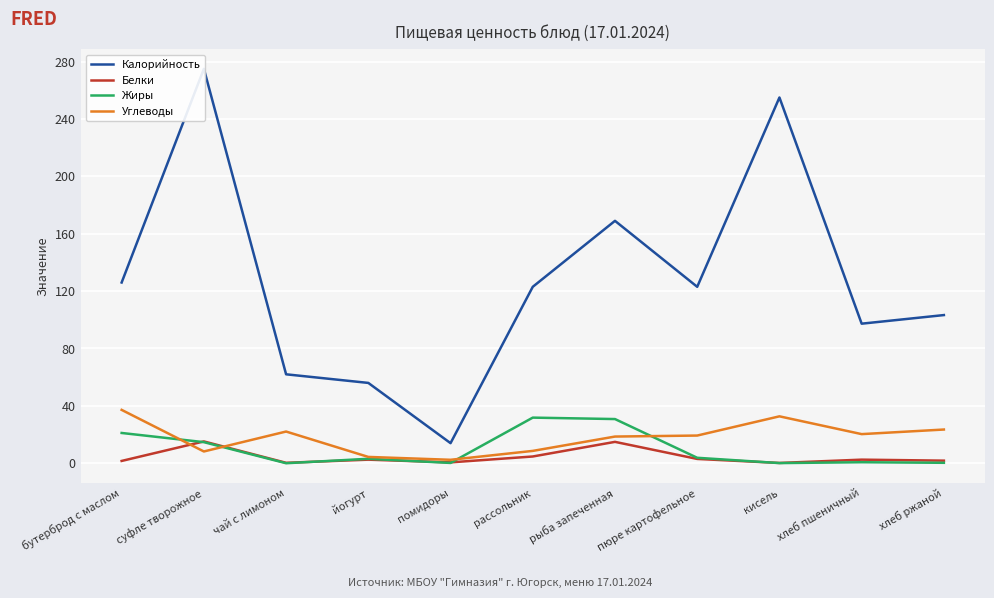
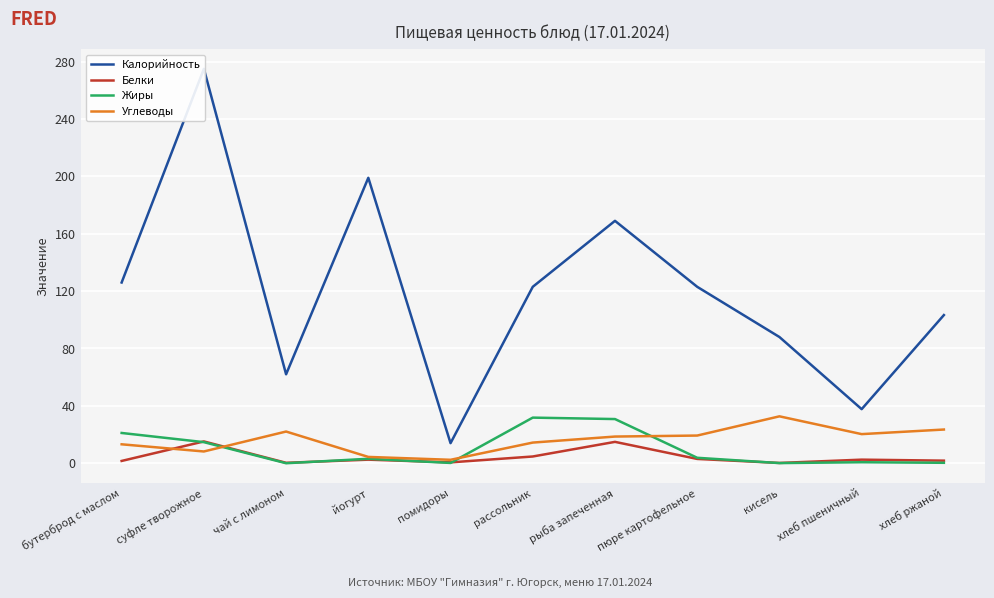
Углеводы, бутерброд с маслом: 37 -> 13
Калорийность, йогурт: 56 -> 199
Углеводы, рассольник: 9 -> 14
Калорийность, кисель: 255 -> 88
Калорийность, хлеб пшеничный: 97 -> 38
